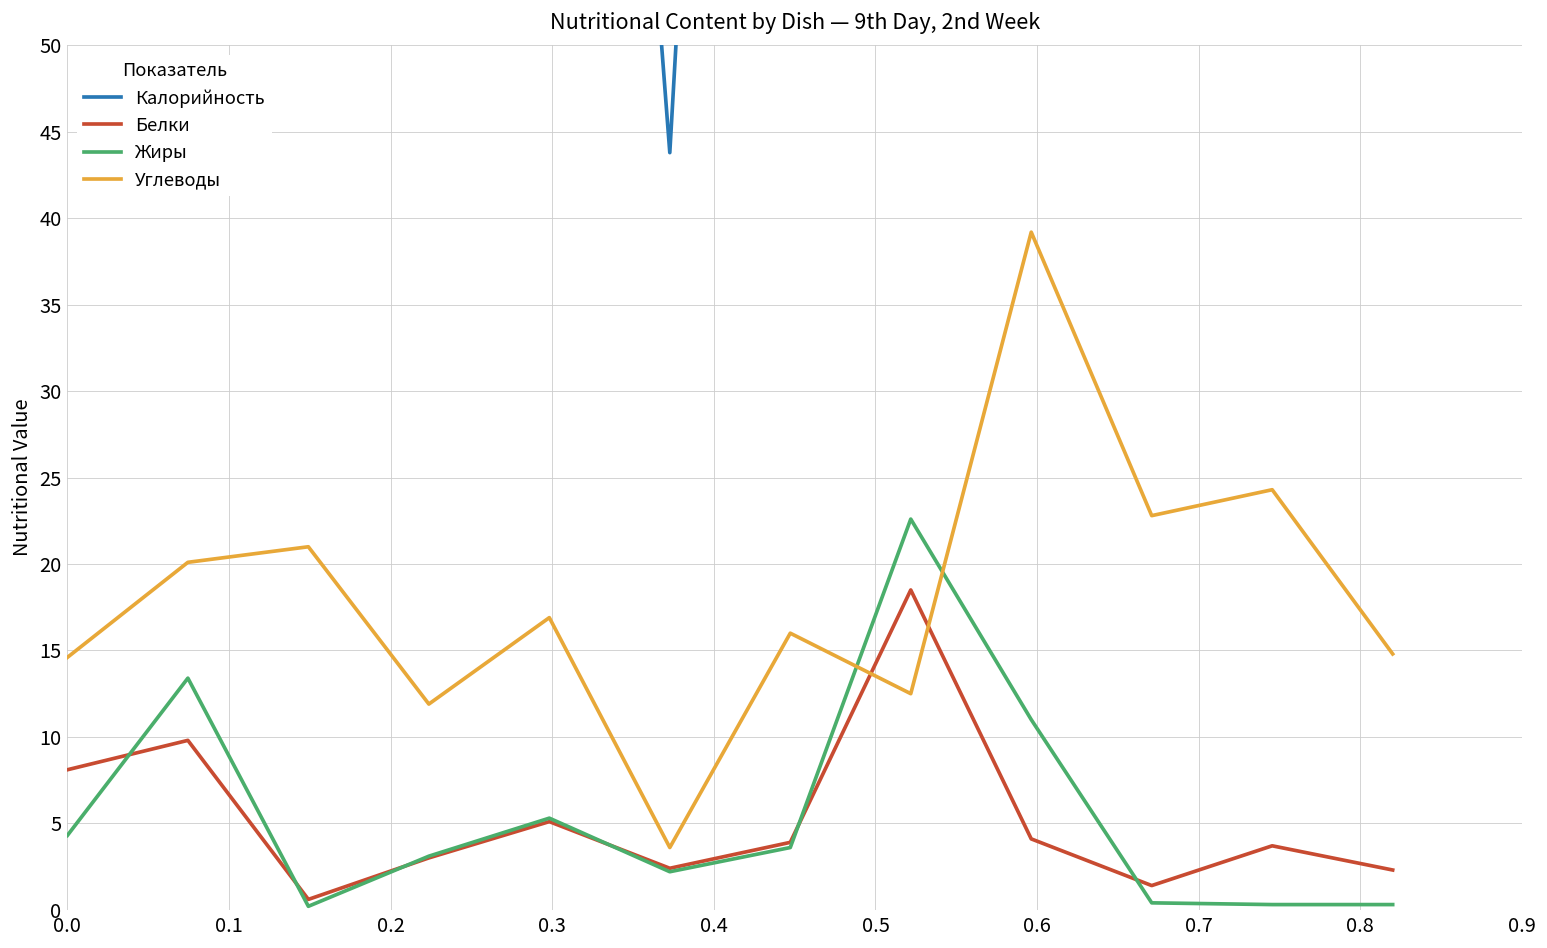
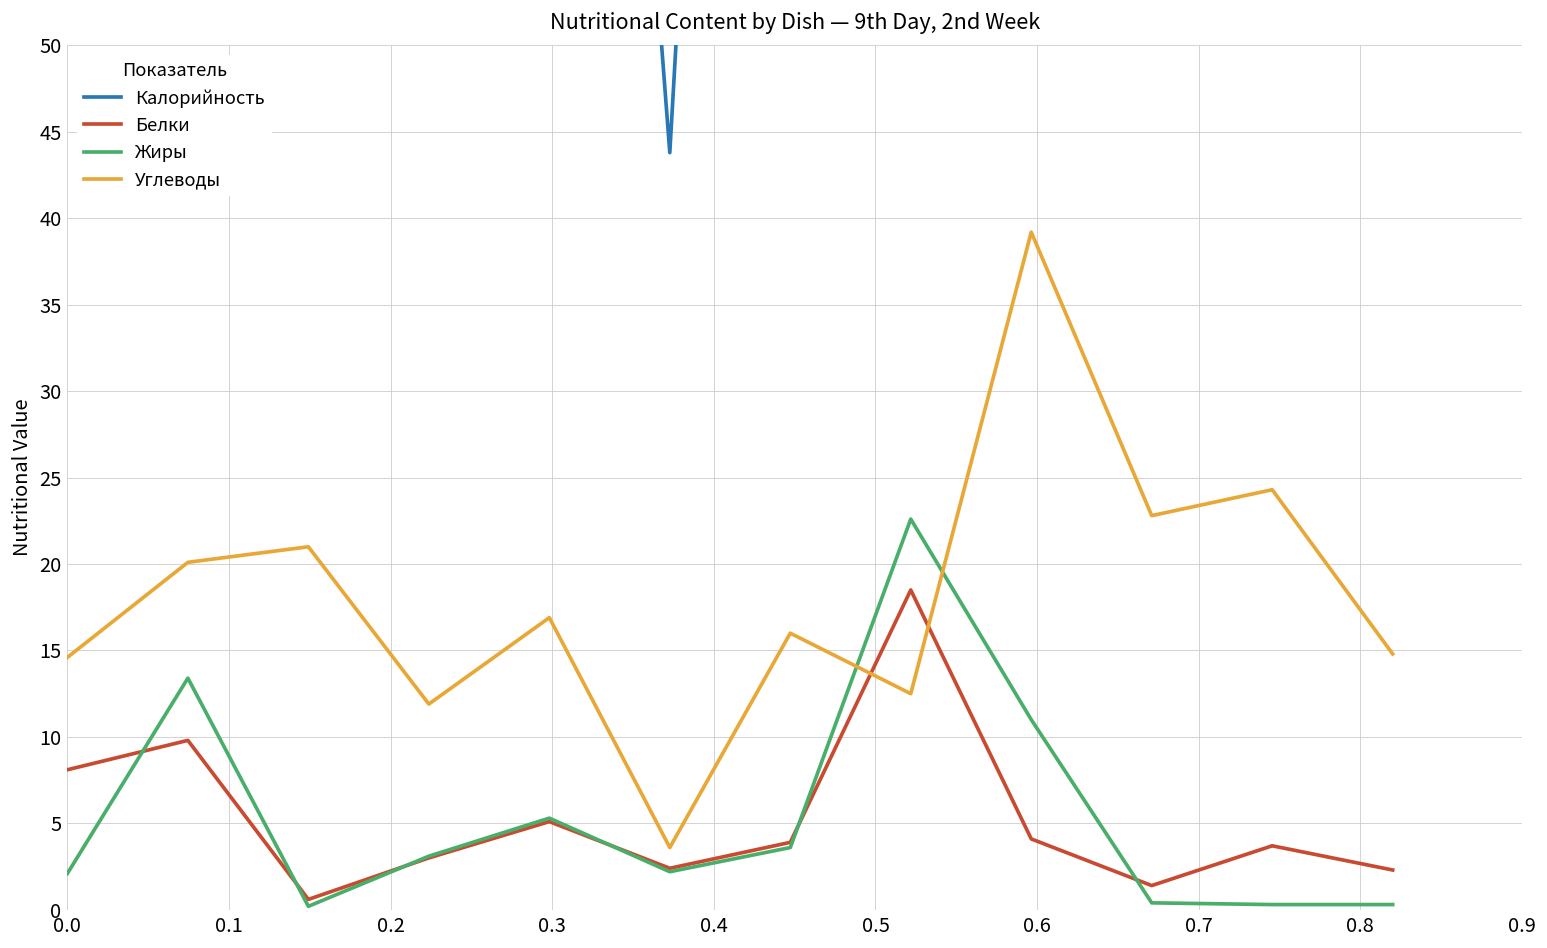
Жиры, 0.0: 4.3 -> 2.1
